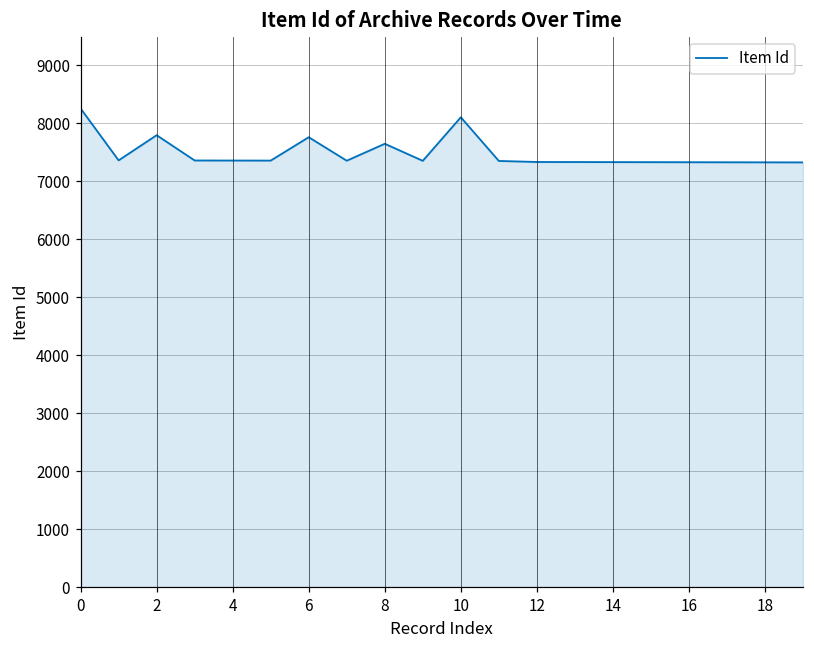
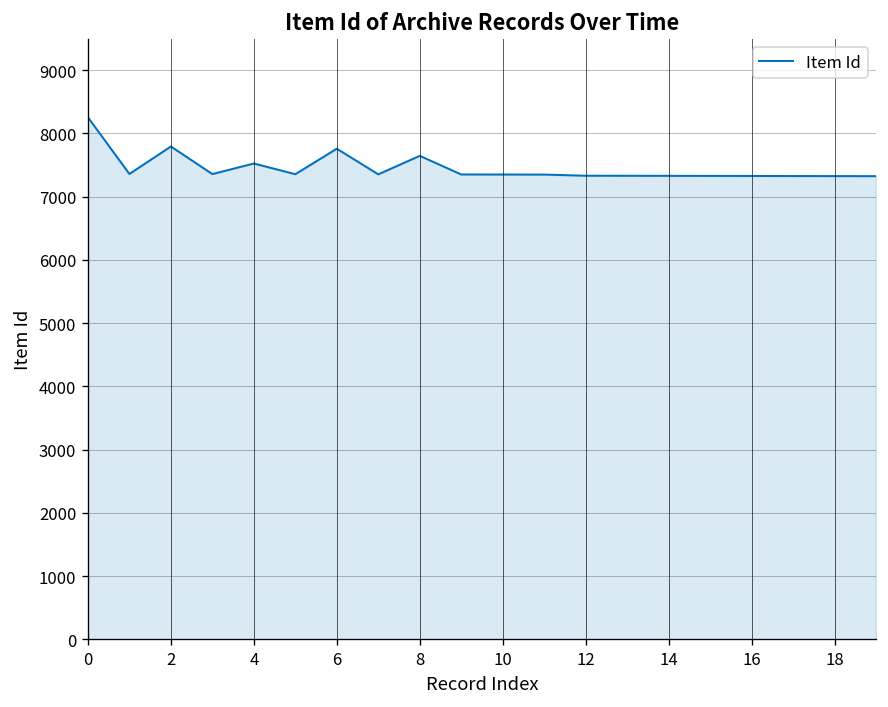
4: 7400 -> 7500
10: 8100 -> 7300
